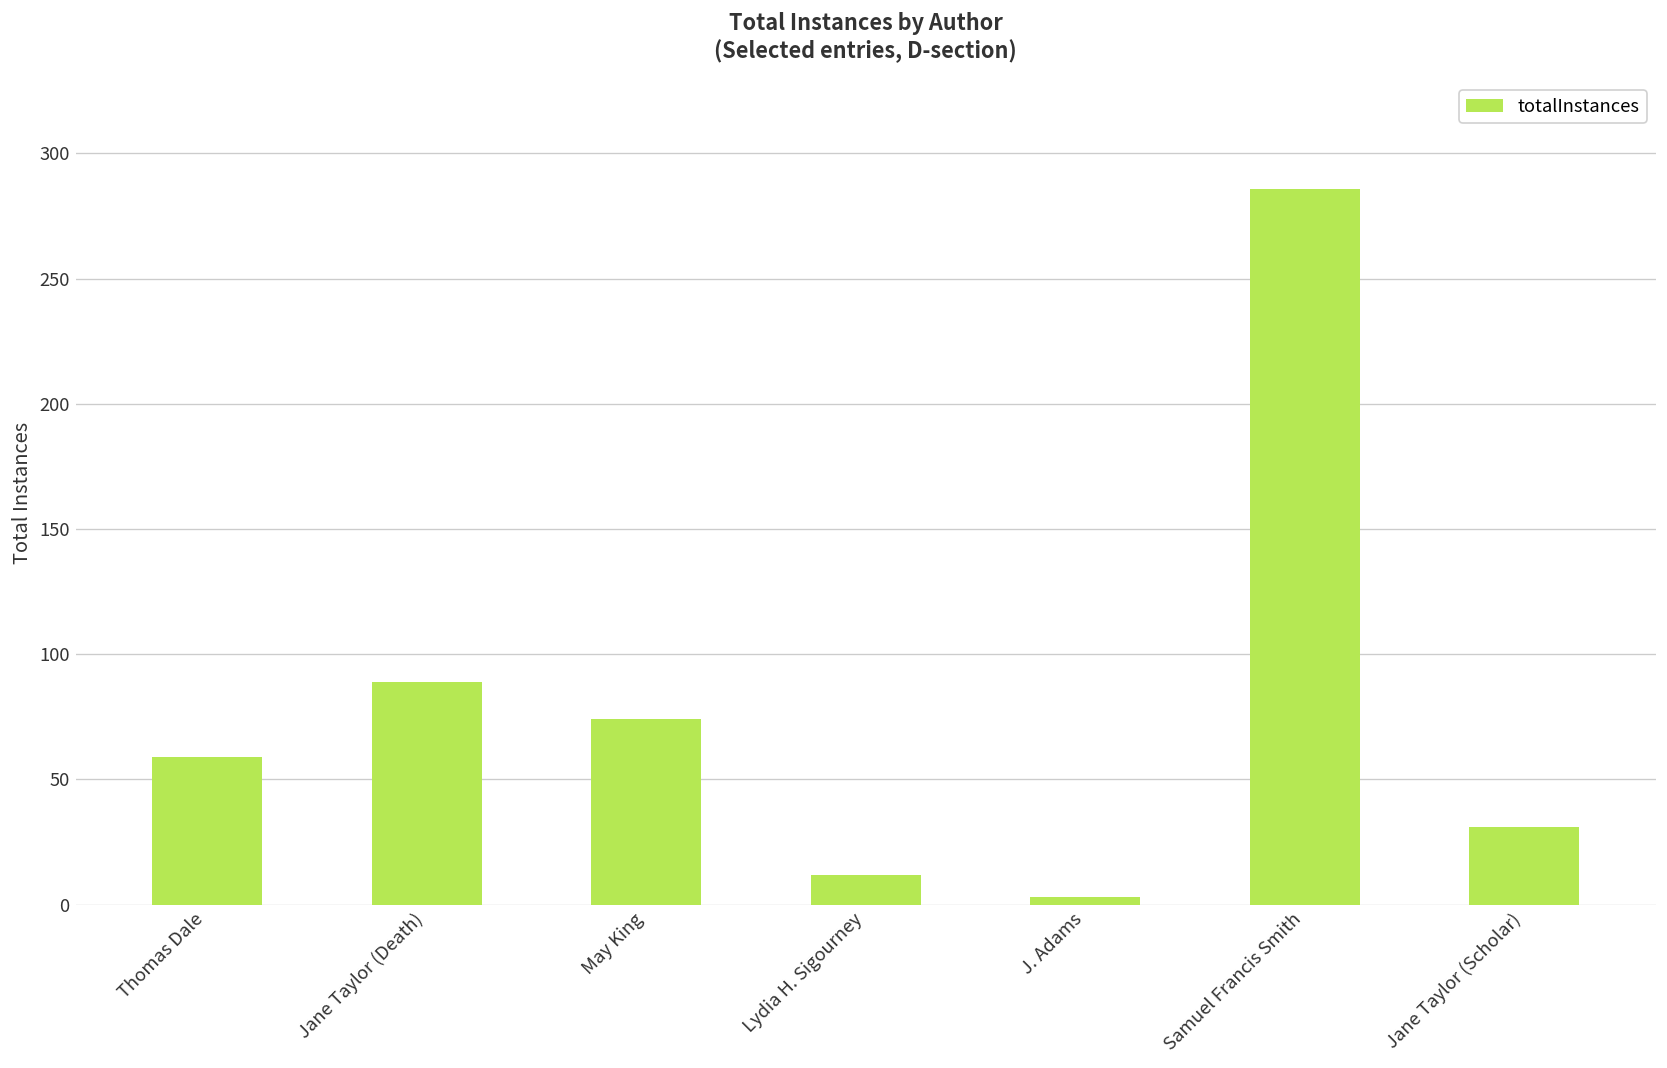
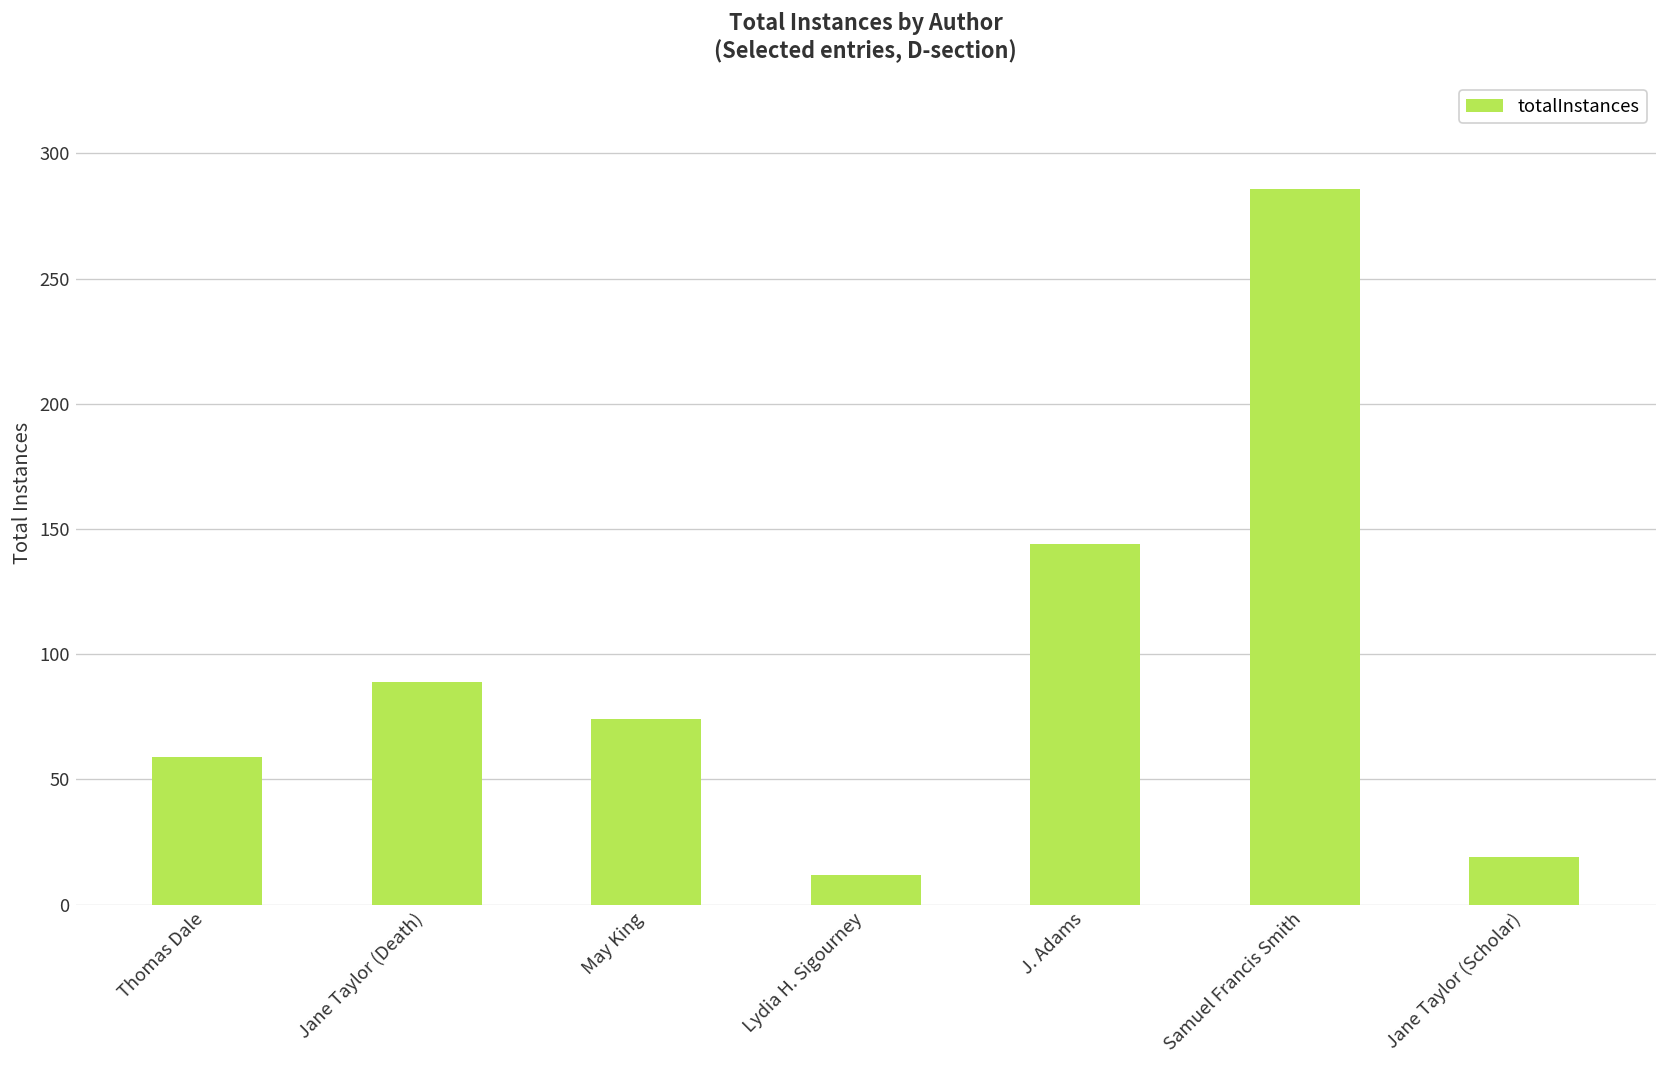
J. Adams: 3 -> 144
Jane Taylor (Scholar): 31 -> 19
